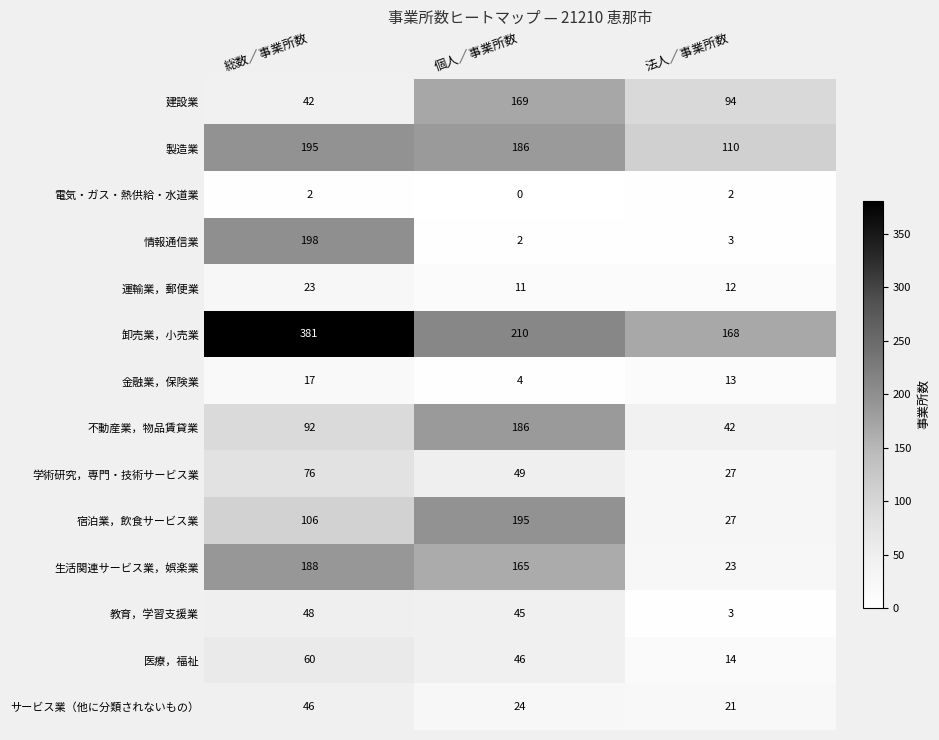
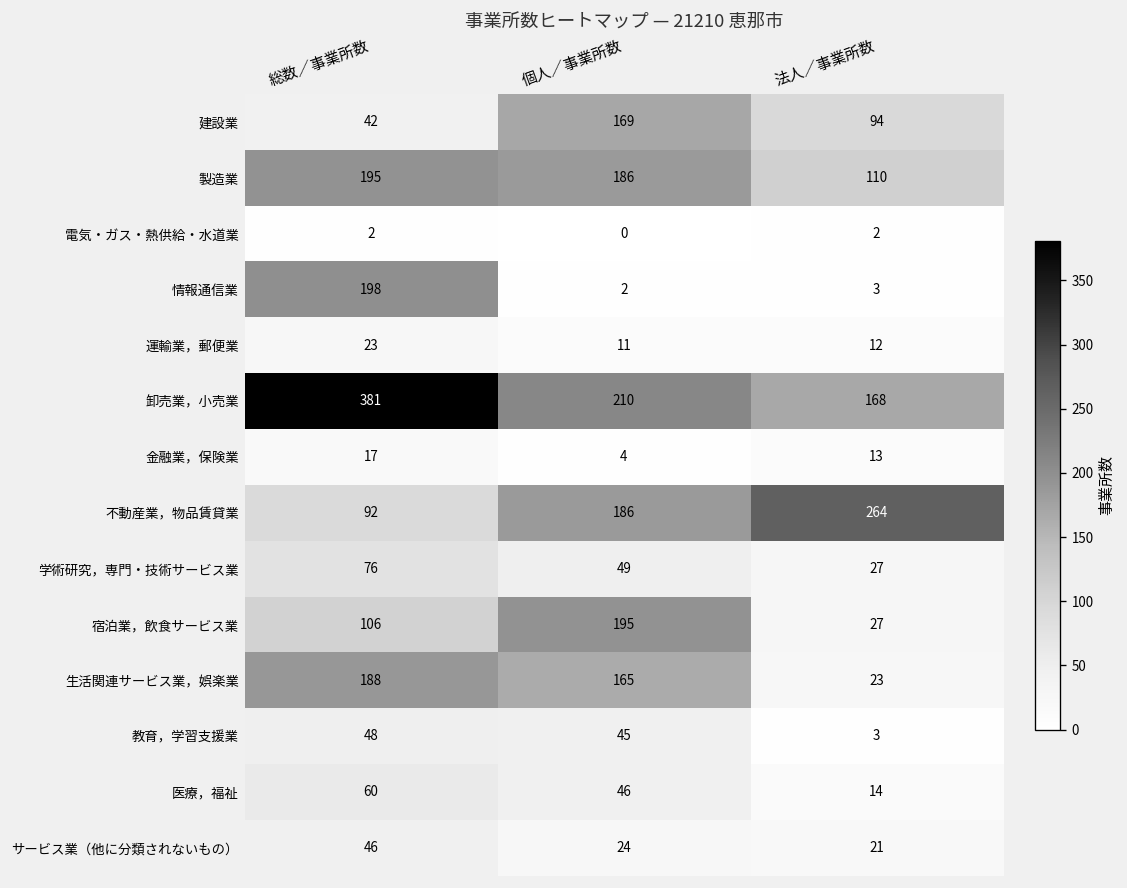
不動産業，物品賃貸業, 法人／事業所数: 42 -> 264
